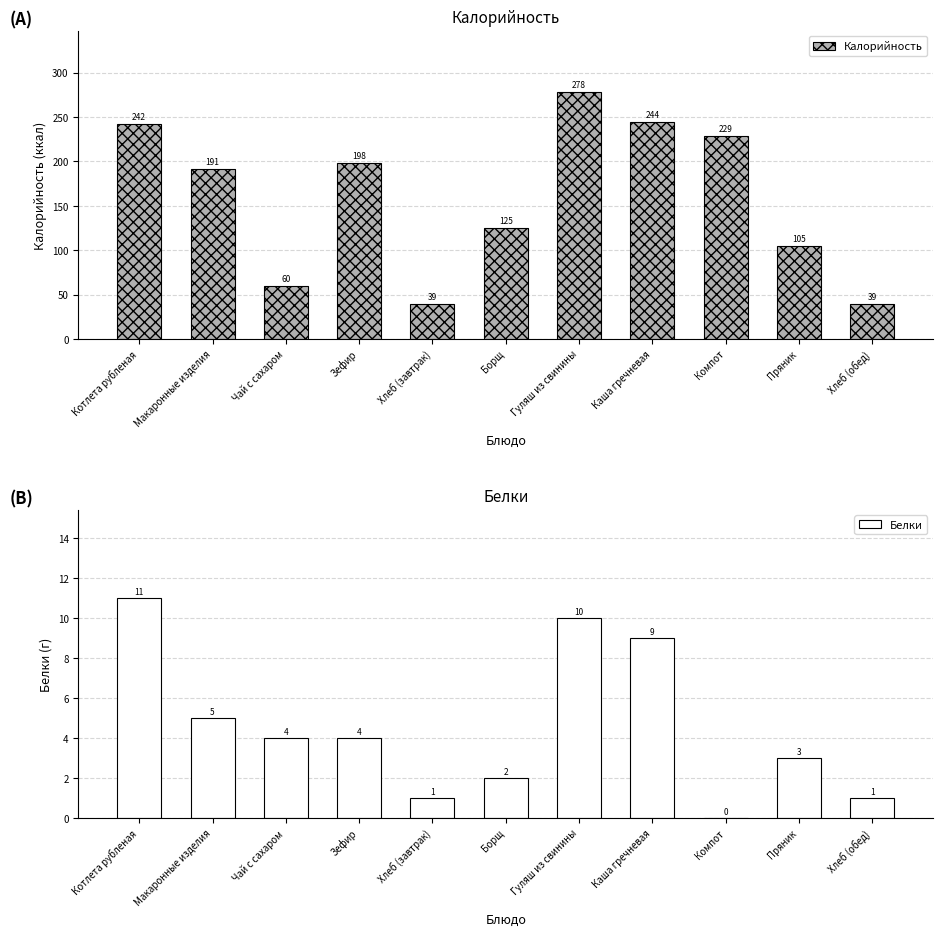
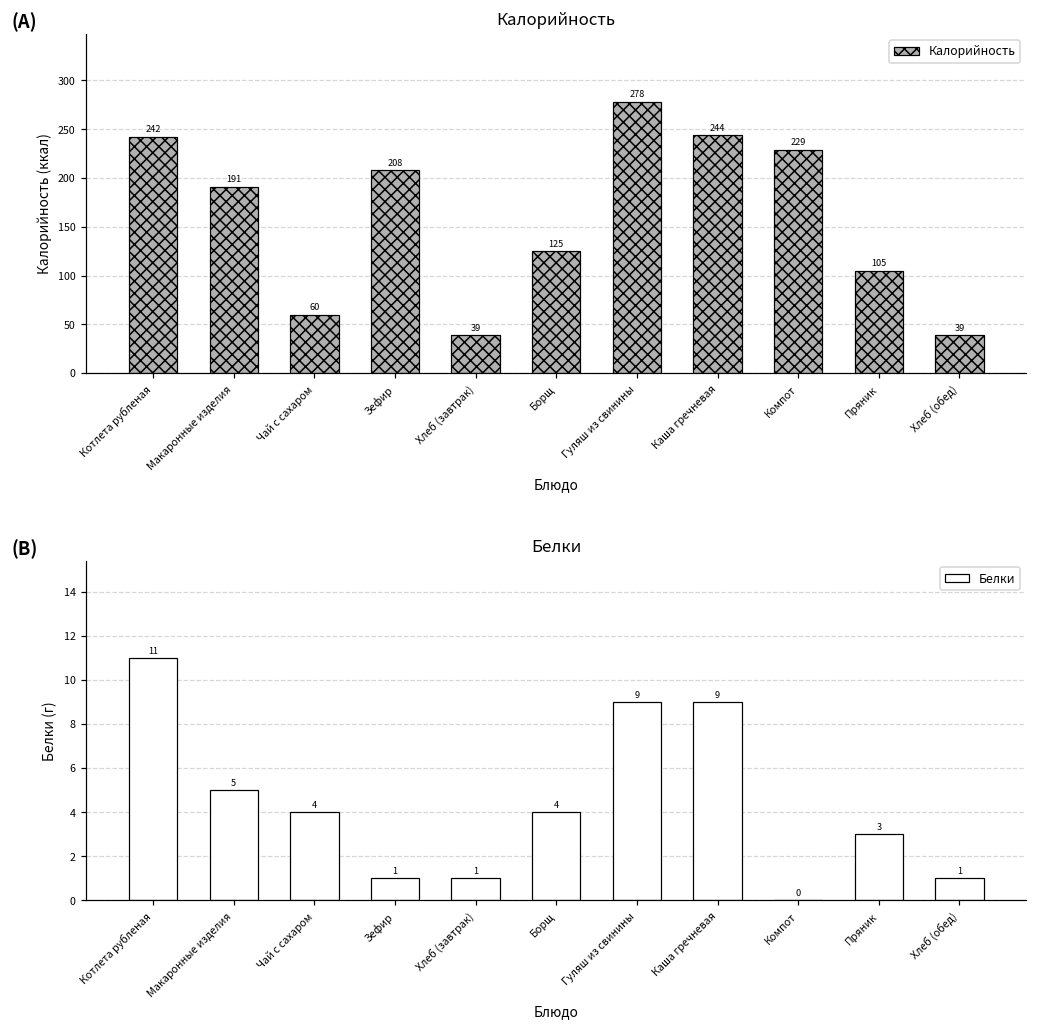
Калорийность, Зефир: 198 -> 208
Белки, Зефир: 4 -> 1
Белки, Борщ: 2 -> 4
Белки, Гуляш из свинины: 10 -> 9
